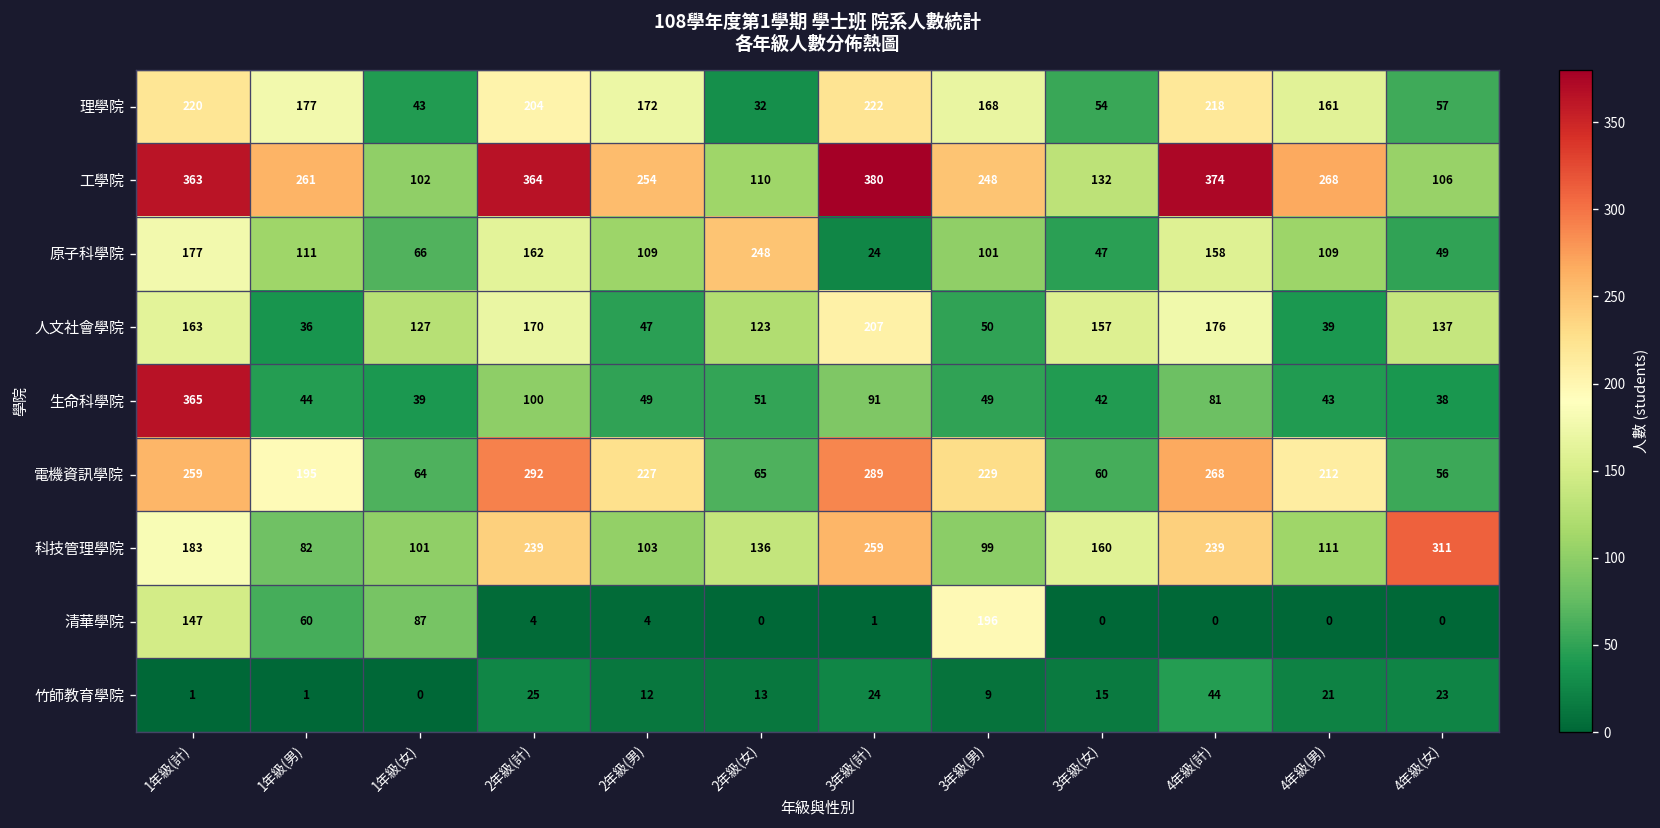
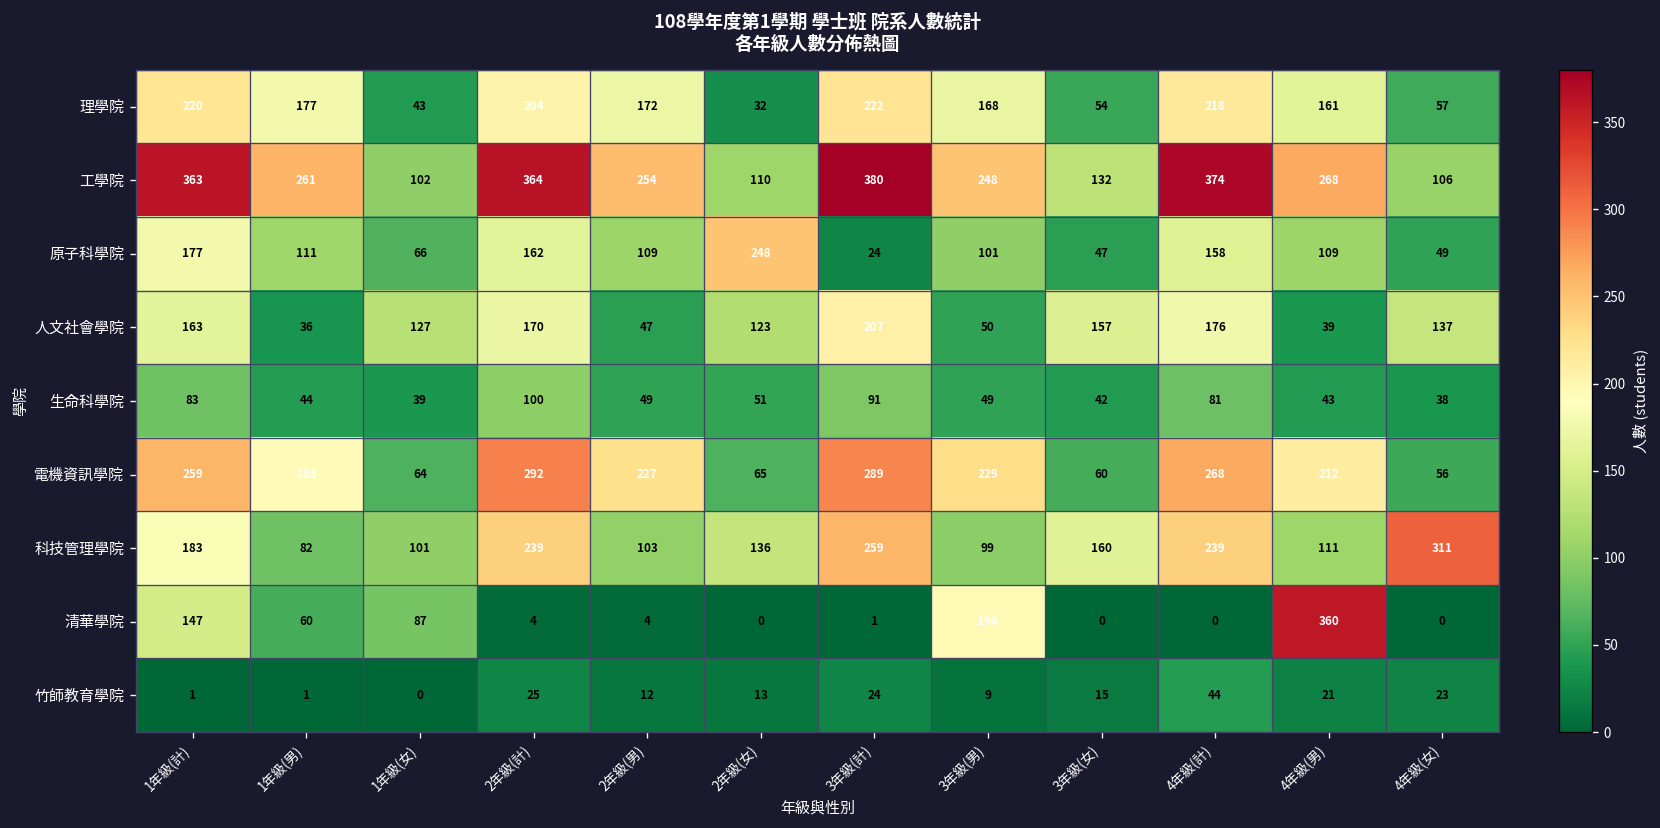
生命科學院, 1年級(計): 365 -> 83
清華學院, 4年級(男): 0 -> 360
